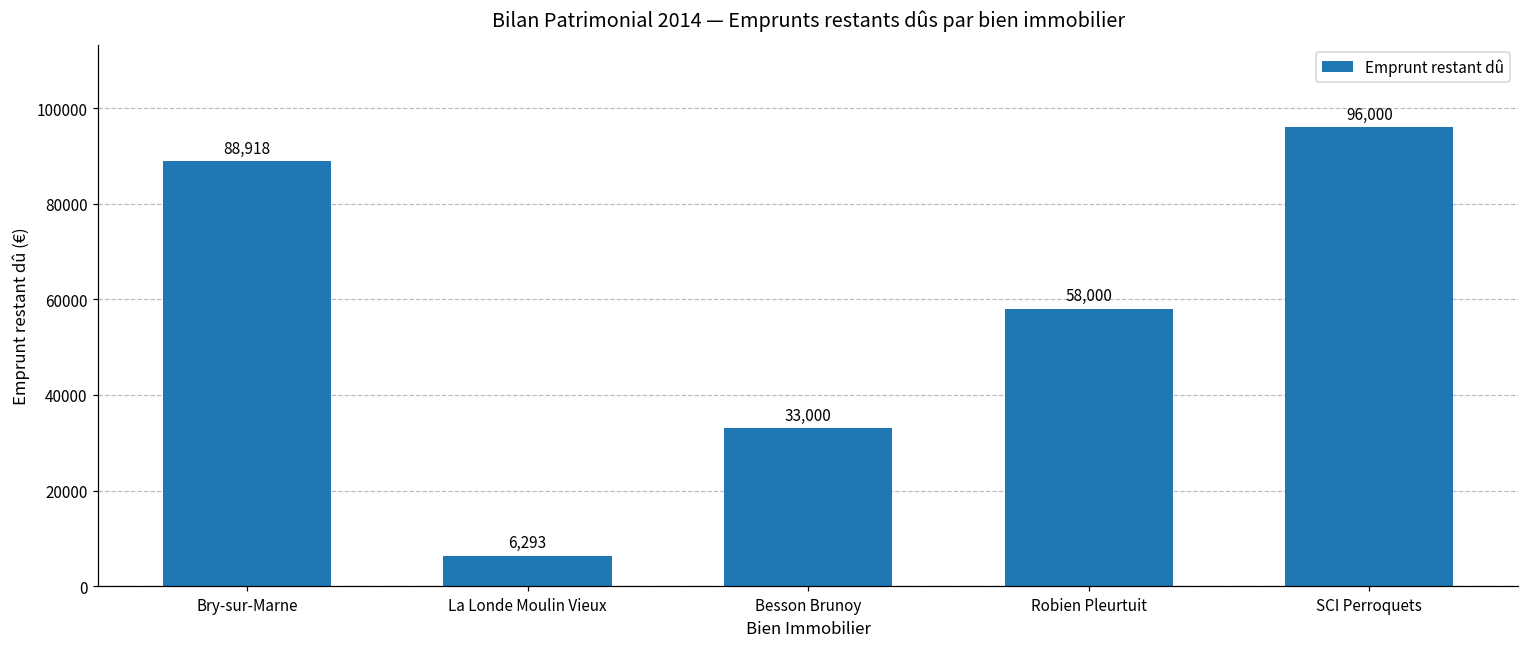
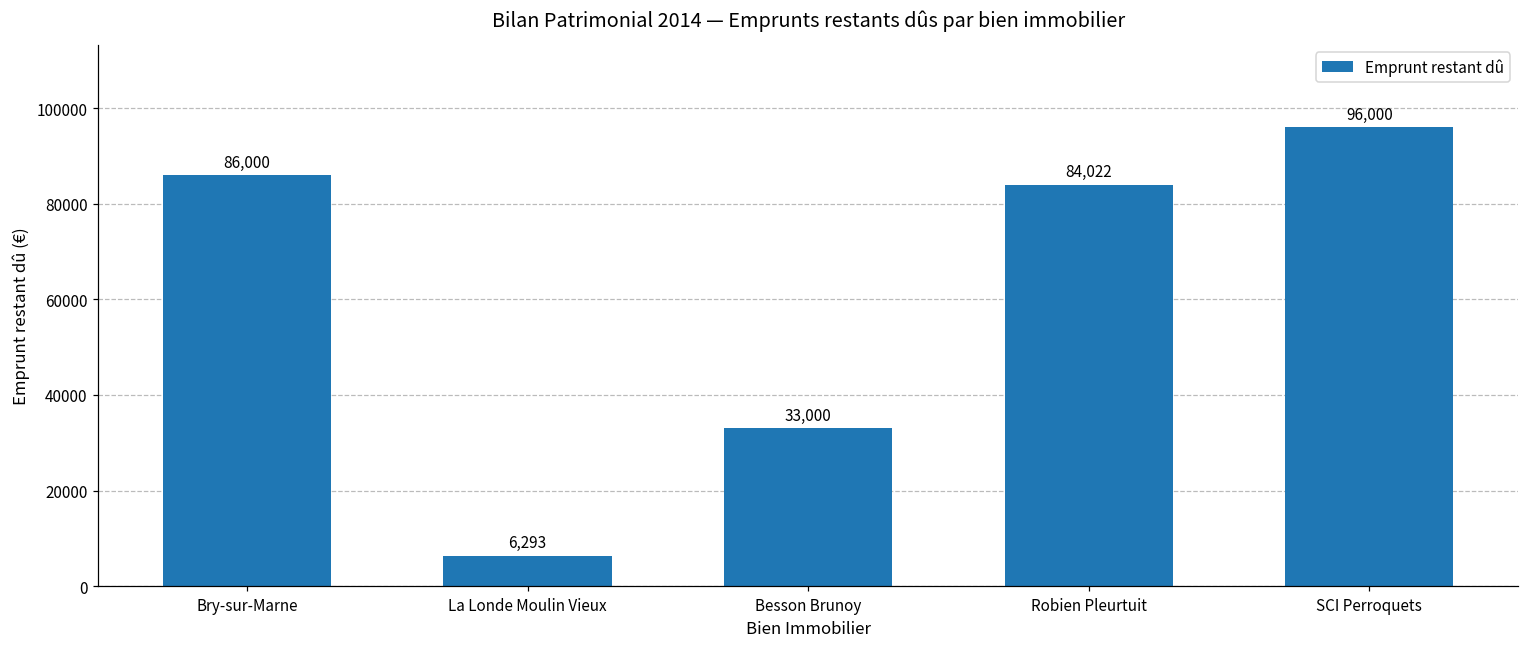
Bry-sur-Marne: 88,918 -> 86,000
Robien Pleurtuit: 58,000 -> 84,022
